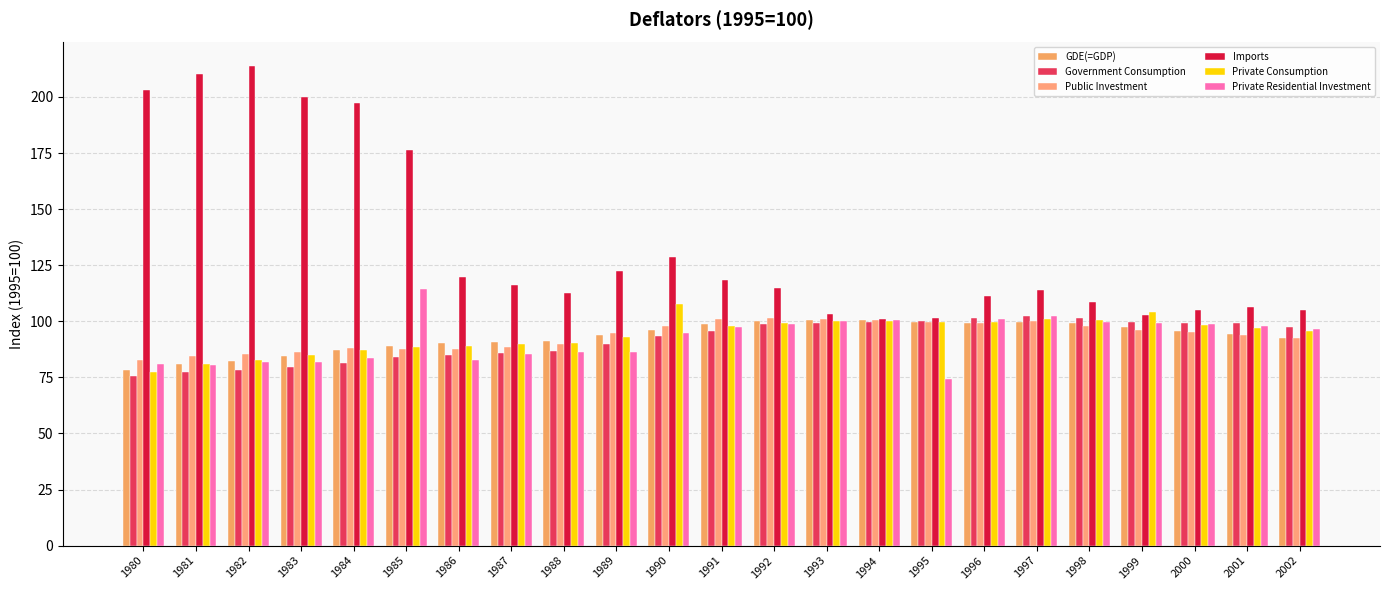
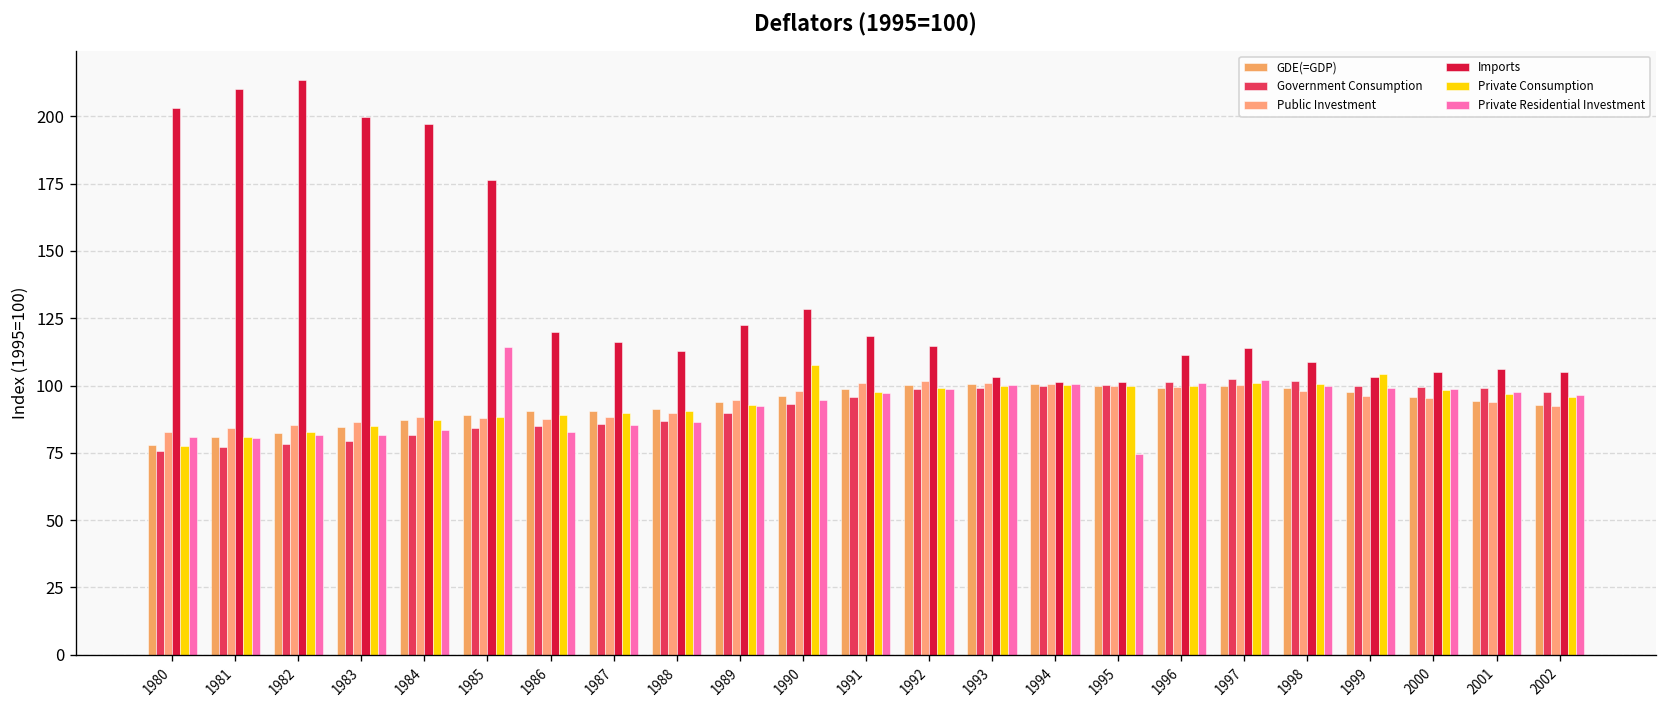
Private Residential Investment, 1989: 86 -> 93
